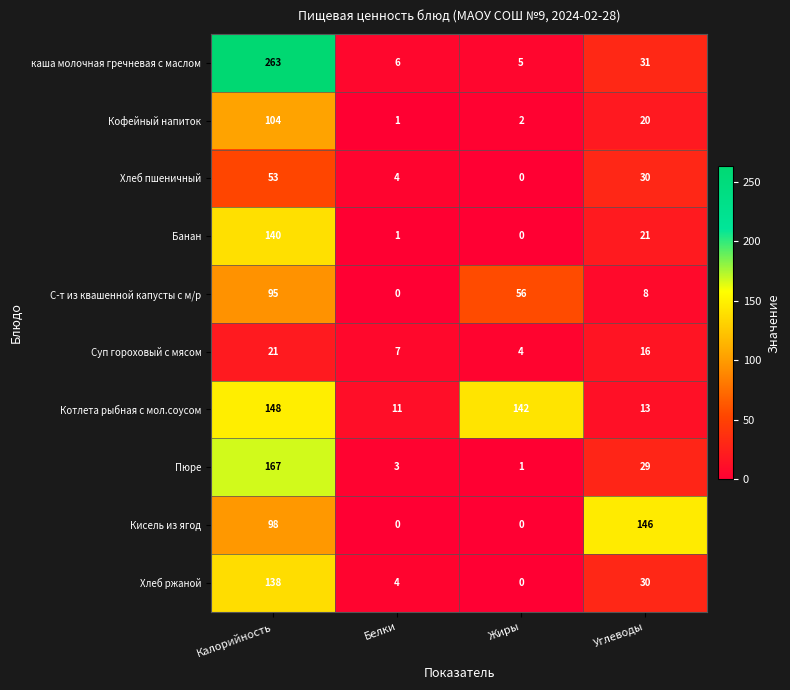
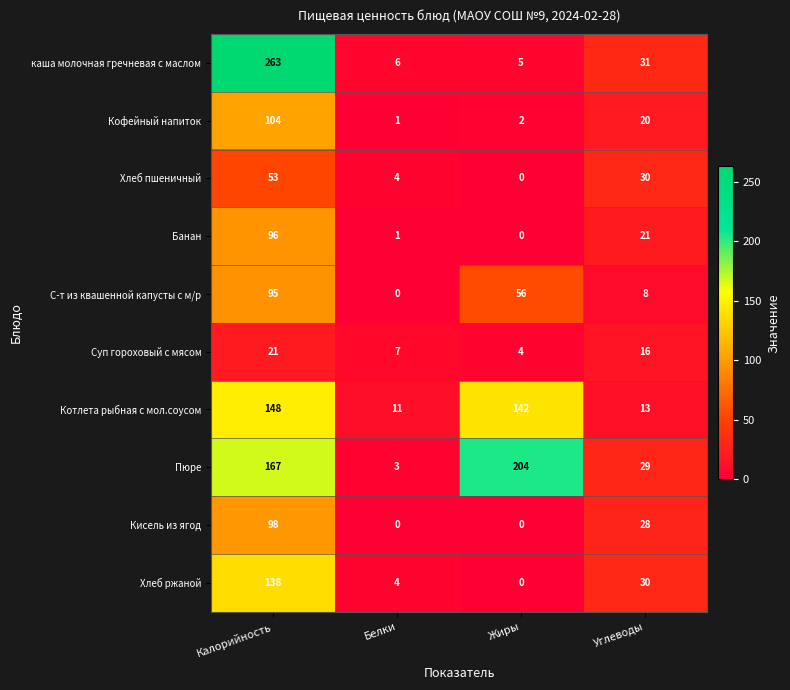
Банан, Калорийность: 140 -> 96
Пюре, Жиры: 1 -> 204
Кисель из ягод, Углеводы: 146 -> 28
